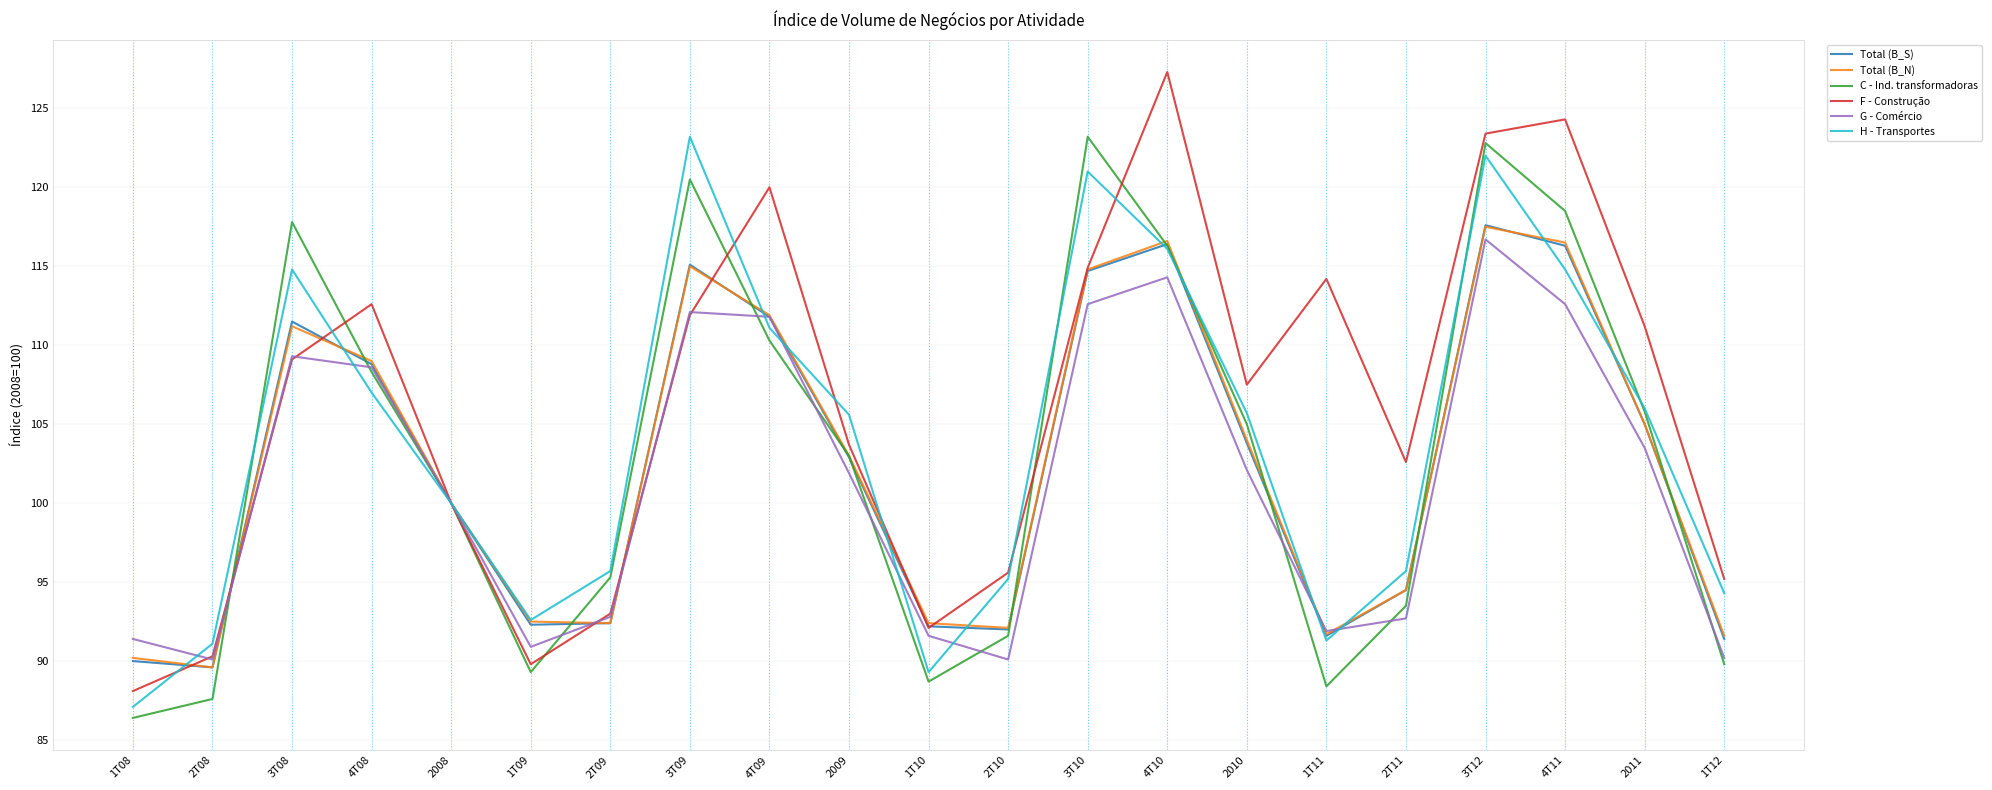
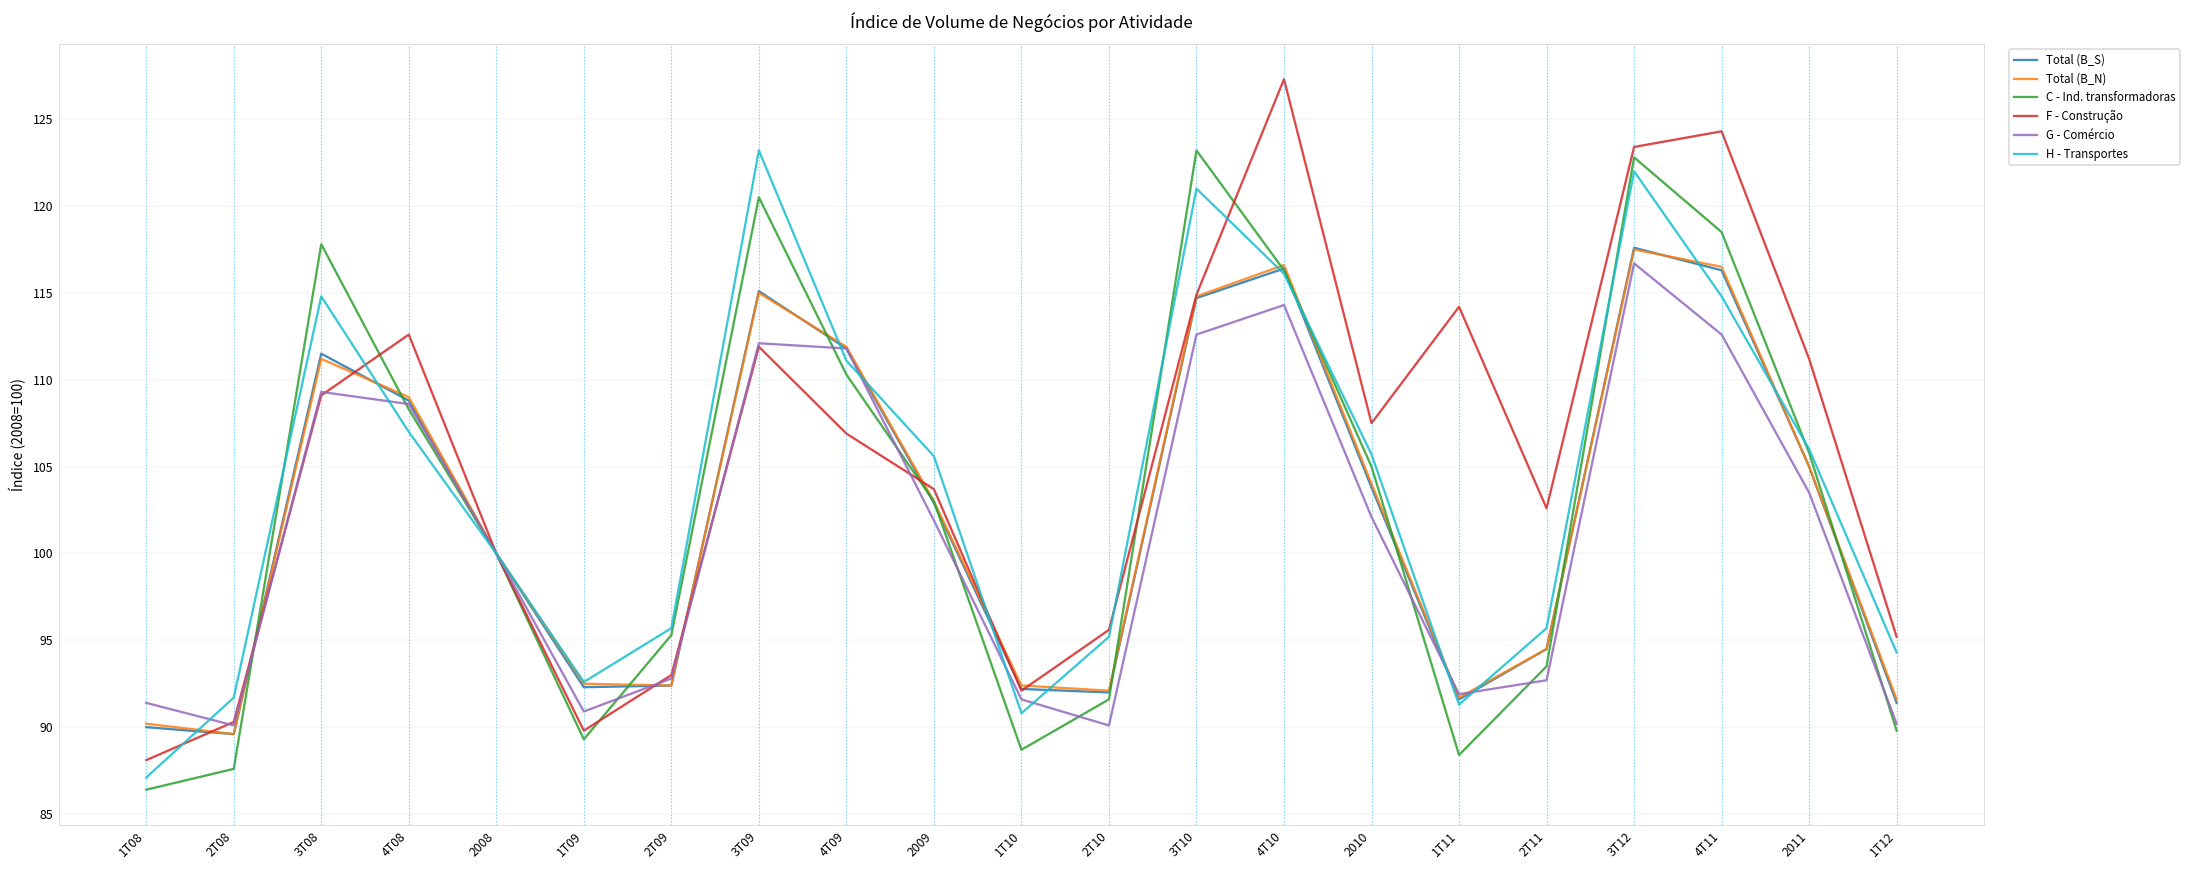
H - Transportes, 2T08: 91.1 -> 91.7
F - Construção, 4T09: 120.0 -> 106.9
H - Transportes, 1T10: 89.3 -> 90.8
